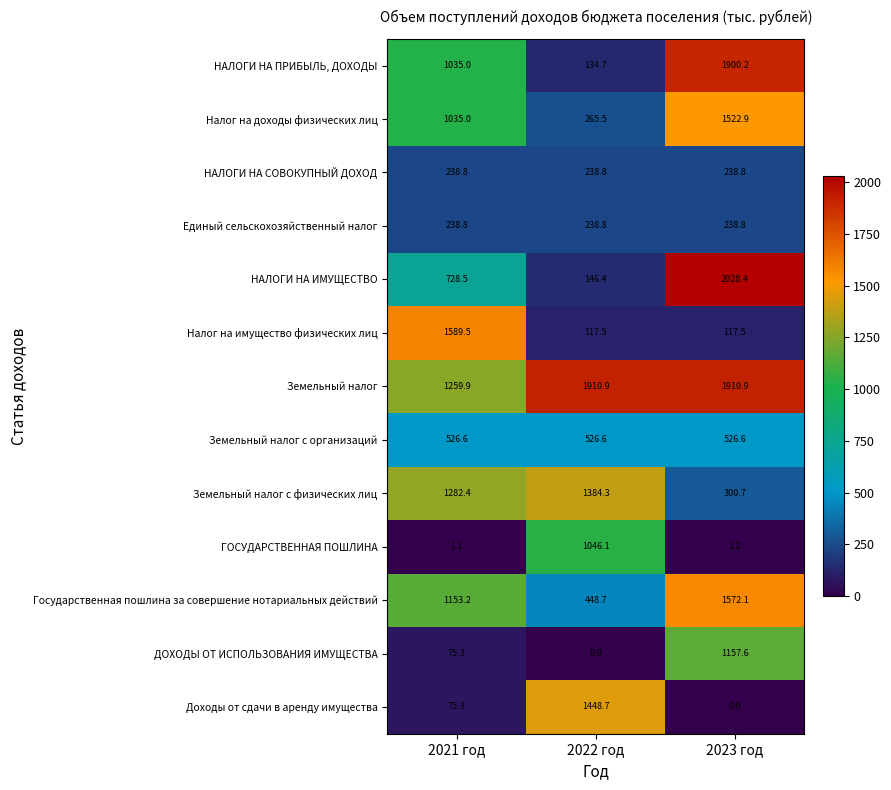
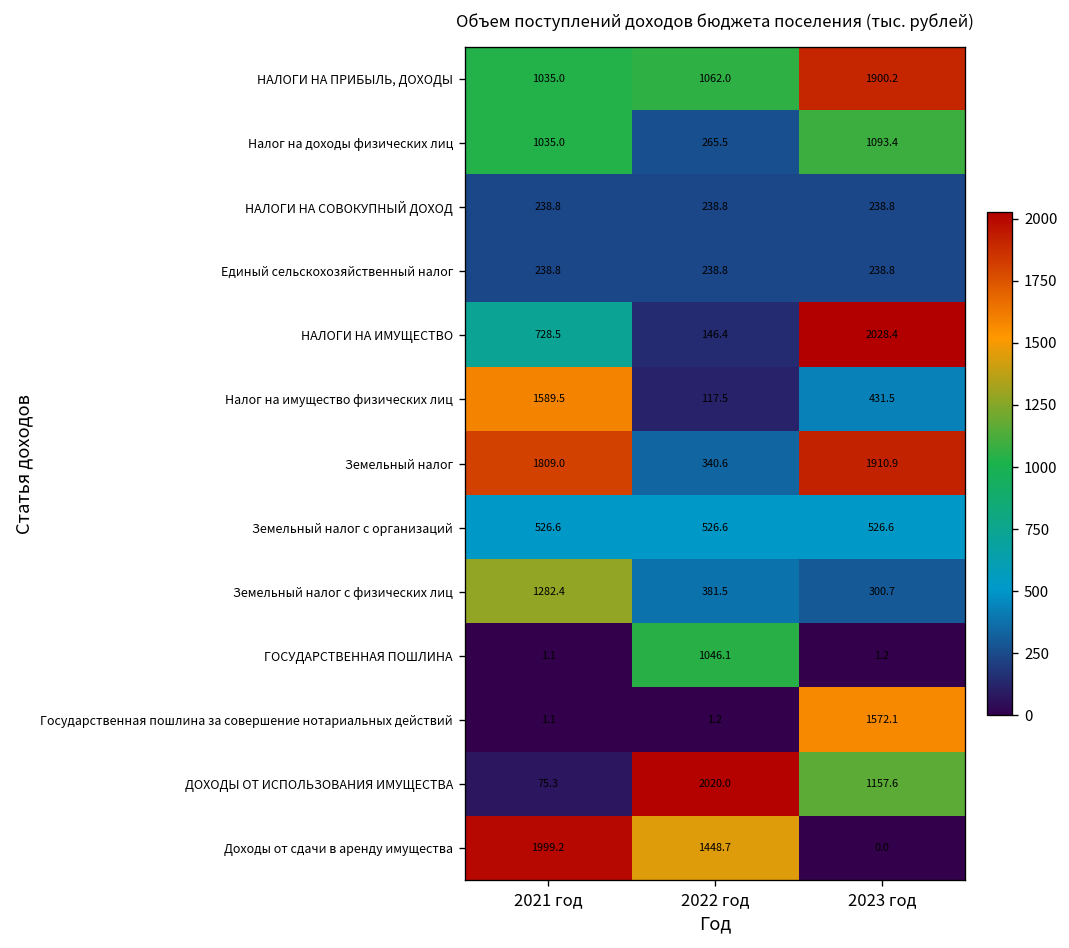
НАЛОГИ НА ПРИБЫЛЬ, ДОХОДЫ, 2022 год: 134.7 -> 1062.0
Налог на доходы физических лиц, 2023 год: 1522.9 -> 1093.4
Налог на имущество физических лиц, 2023 год: 117.5 -> 431.5
Земельный налог, 2021 год: 1259.9 -> 1809.0
Земельный налог, 2022 год: 1910.9 -> 340.6
Земельный налог с физических лиц, 2022 год: 1384.3 -> 381.5
Государственная пошлина за совершение нотариальных действий, 2021 год: 1153.2 -> 1.1
Государственная пошлина за совершение нотариальных действий, 2022 год: 448.7 -> 1.2
ДОХОДЫ ОТ ИСПОЛЬЗОВАНИЯ ИМУЩЕСТВА, 2022 год: 0.0 -> 2020.0
Доходы от сдачи в аренду имущества, 2021 год: 75.3 -> 1999.2
